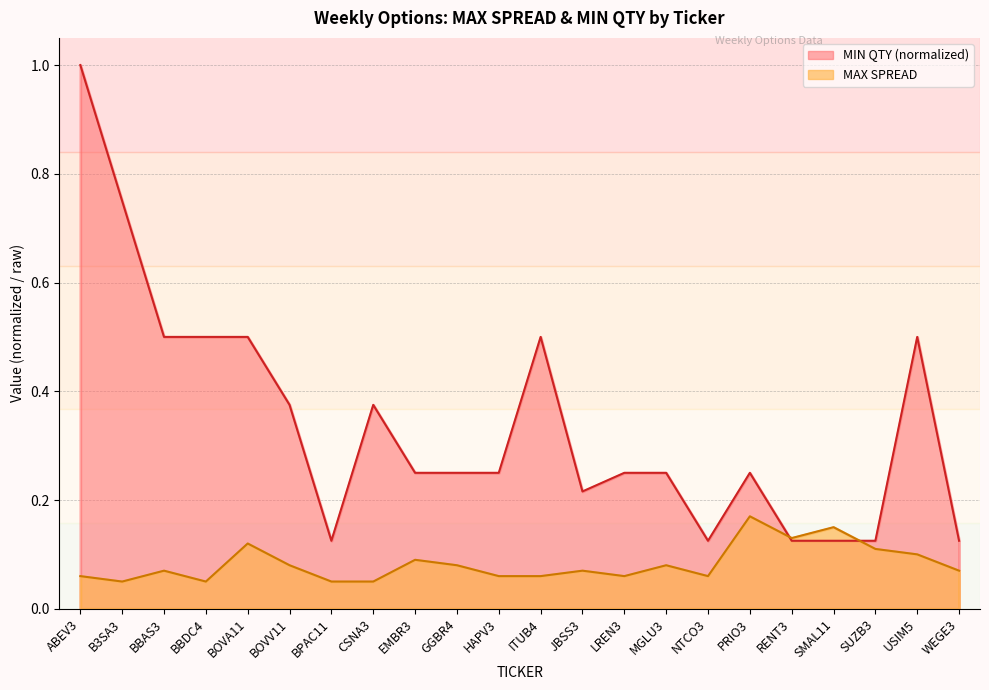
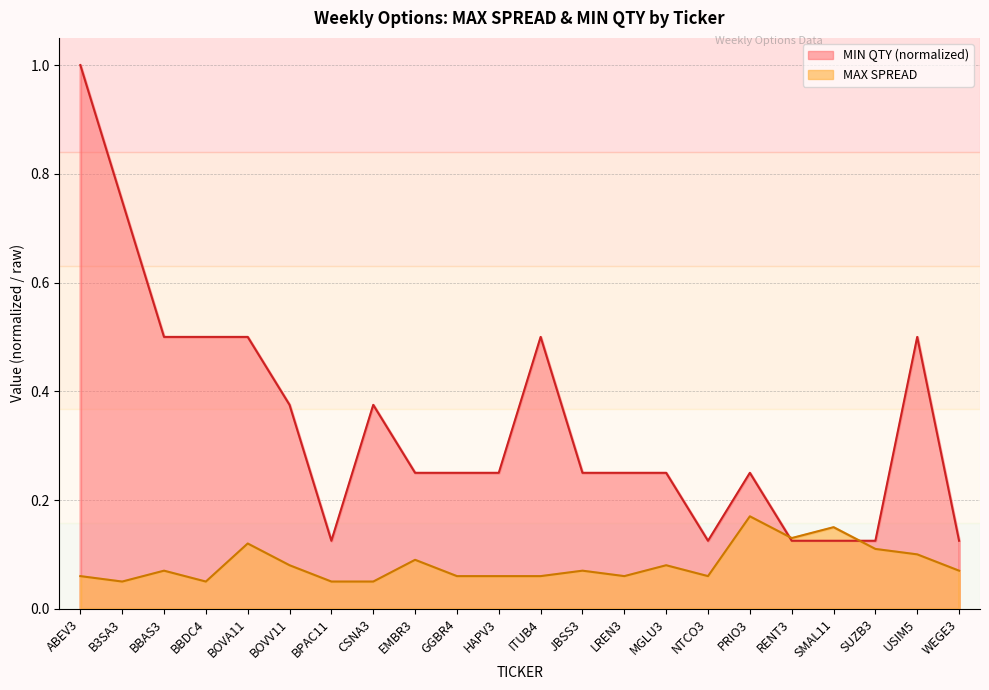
MAX SPREAD, GGBR4: 0.08 -> 0.06
MIN QTY (normalized), JBSS3: 0.22 -> 0.25
